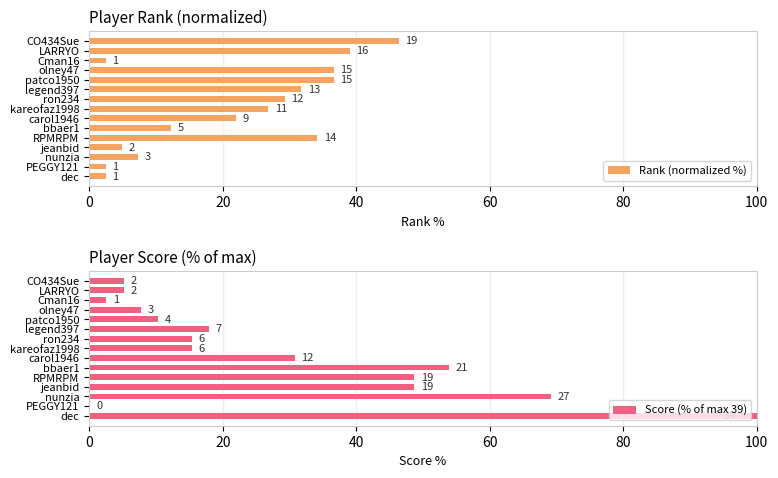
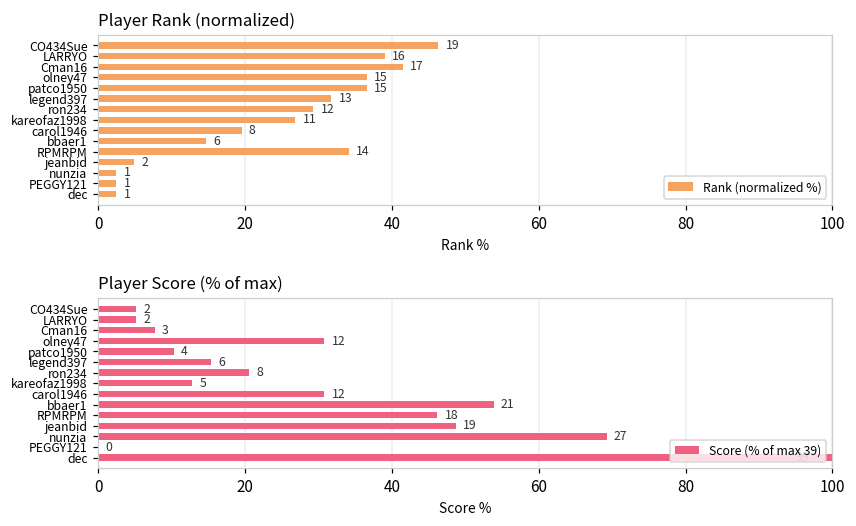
Player Rank (normalized), Cman16: 1 -> 17
Player Rank (normalized), carol1946: 9 -> 8
Player Rank (normalized), bbaer1: 5 -> 6
Player Rank (normalized), nunzia: 3 -> 1
Player Score (% of max), Cman16: 1 -> 3
Player Score (% of max), olney47: 3 -> 12
Player Score (% of max), legend397: 7 -> 6
Player Score (% of max), ron234: 6 -> 8
Player Score (% of max), kareofaz1998: 6 -> 5
Player Score (% of max), RPMRPM: 19 -> 18
